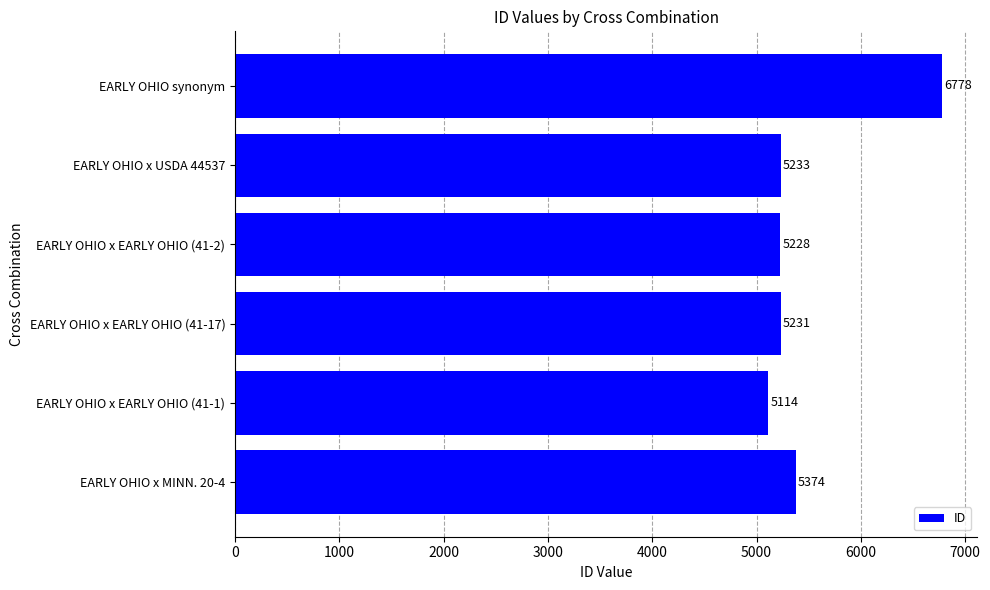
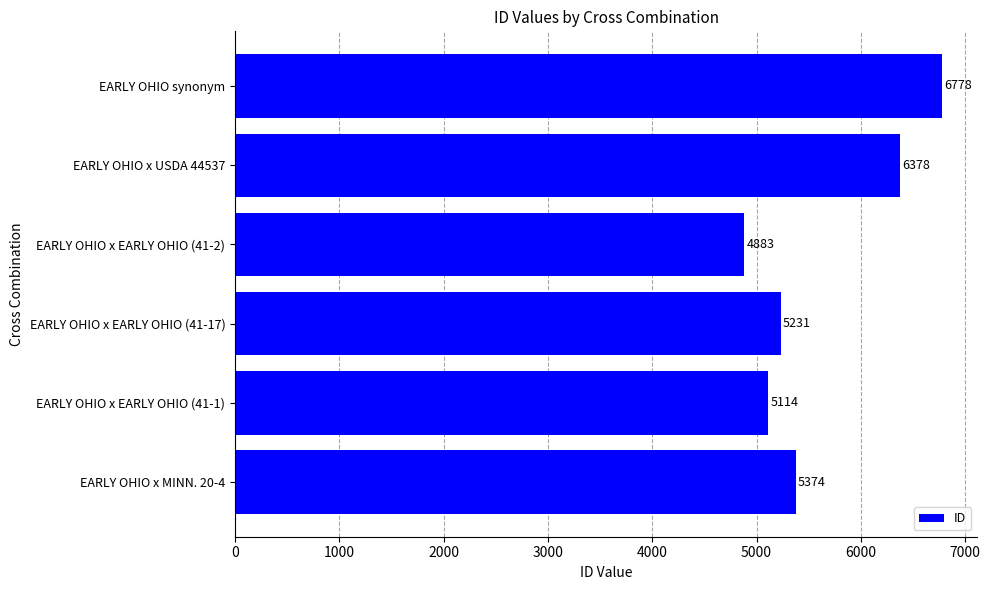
EARLY OHIO x USDA 44537: 5233 -> 6378
EARLY OHIO x EARLY OHIO (41-2): 5228 -> 4883
